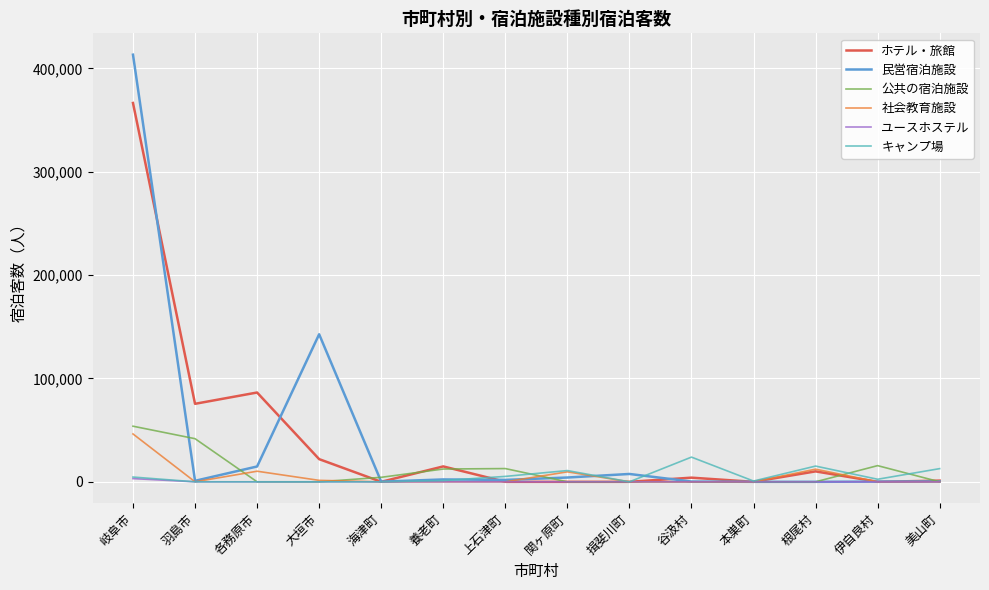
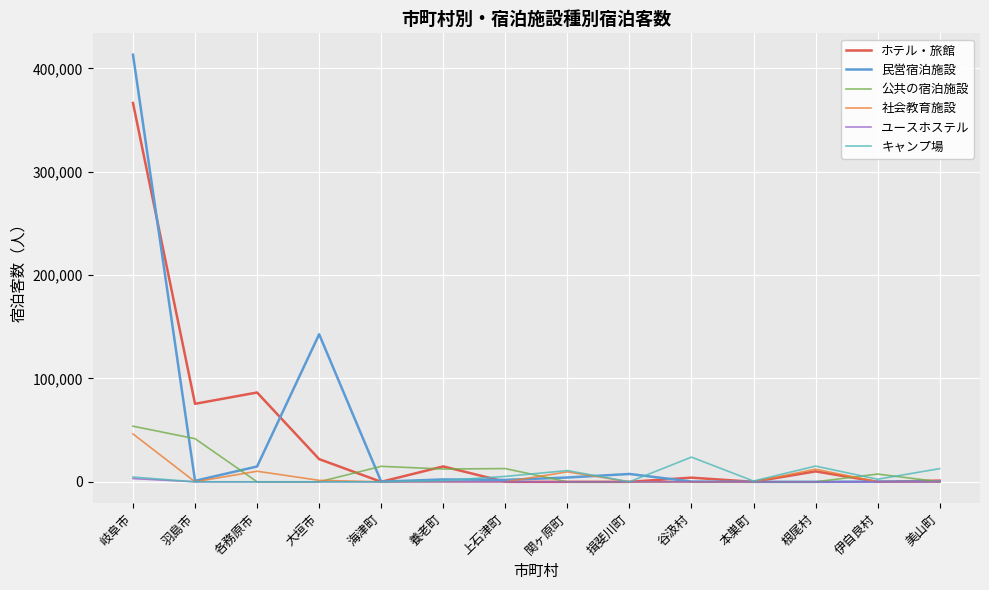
公共の宿泊施設, 海津町: 4,000 -> 15,000
公共の宿泊施設, 伊自良村: 16,000 -> 8,000
